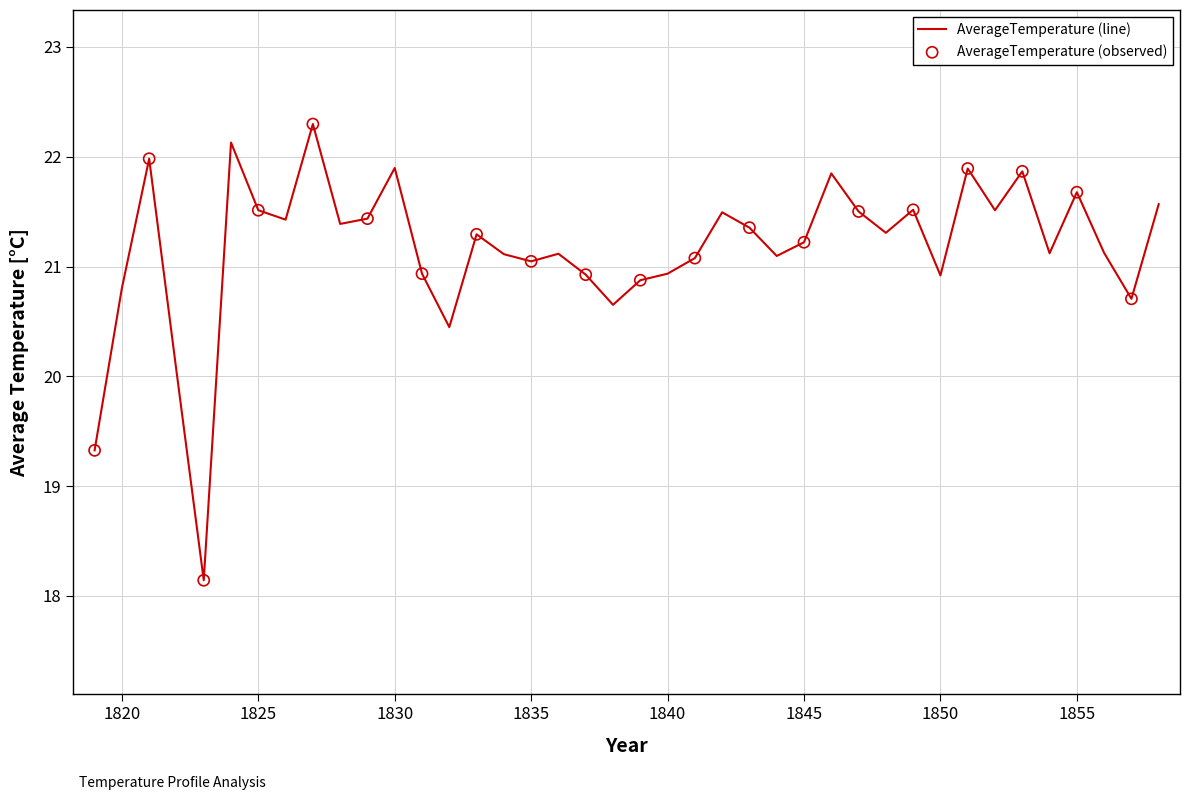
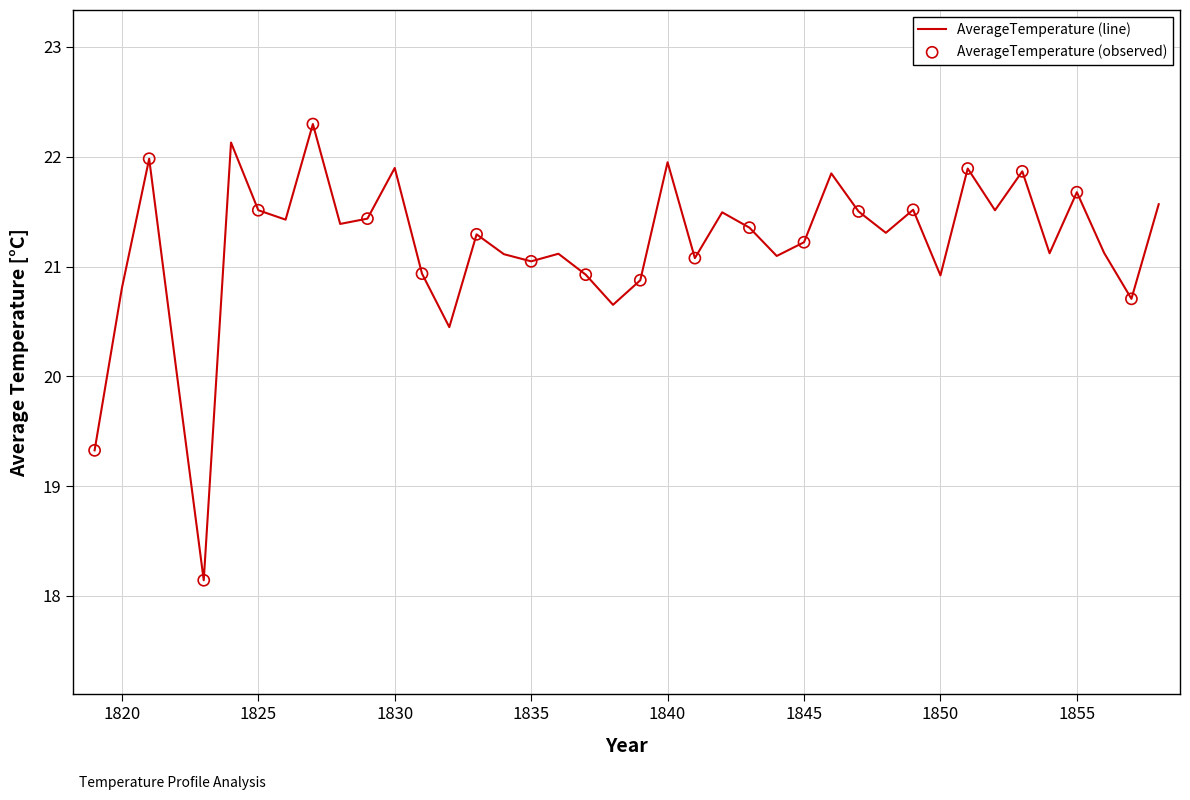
AverageTemperature (line), 1840: 20.93 -> 21.95
